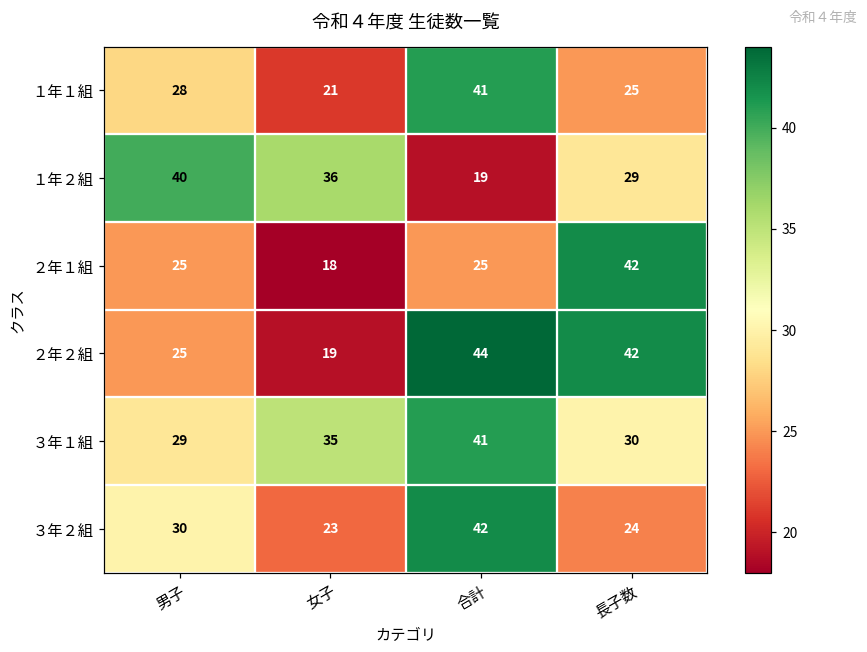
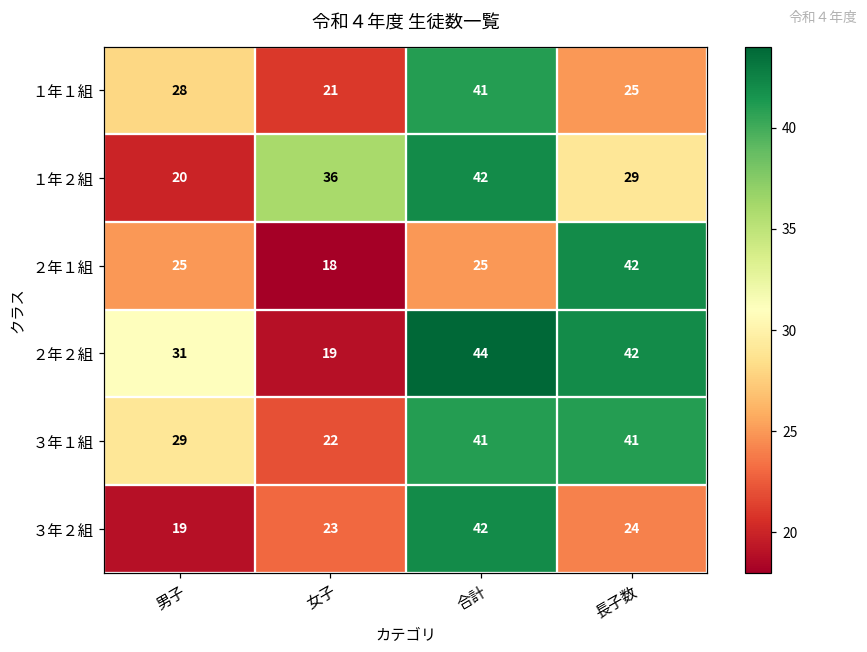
１年２組, 男子: 40 -> 20
１年２組, 合計: 19 -> 42
２年２組, 男子: 25 -> 31
３年１組, 女子: 35 -> 22
３年１組, 長子数: 30 -> 41
３年２組, 男子: 30 -> 19
